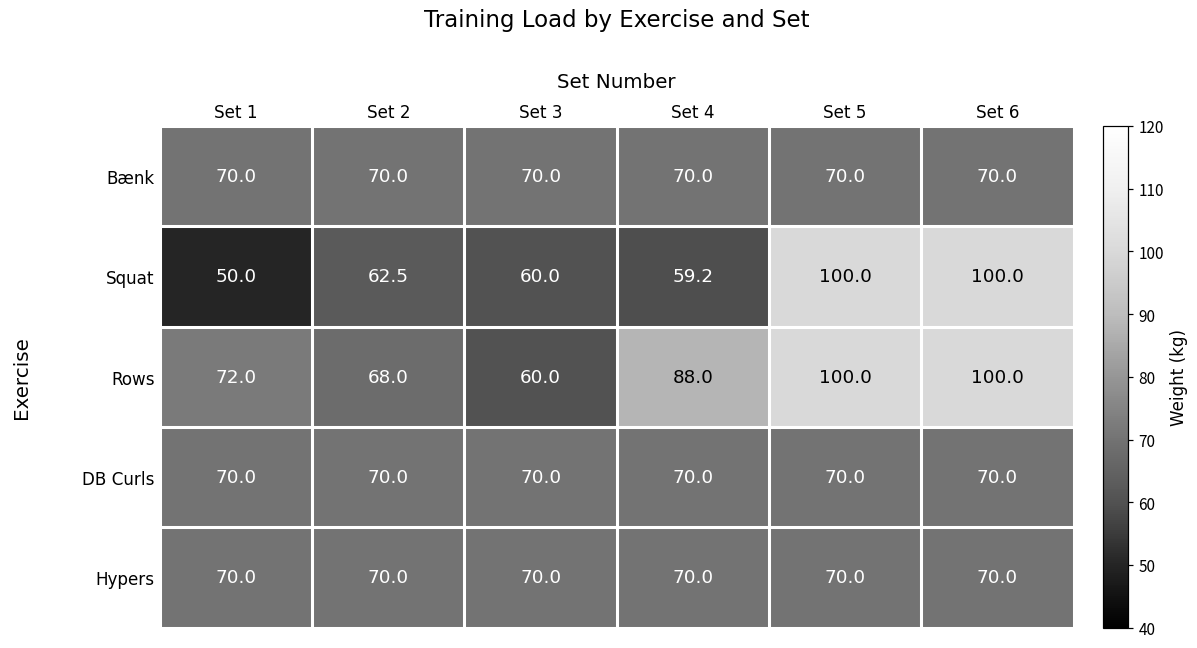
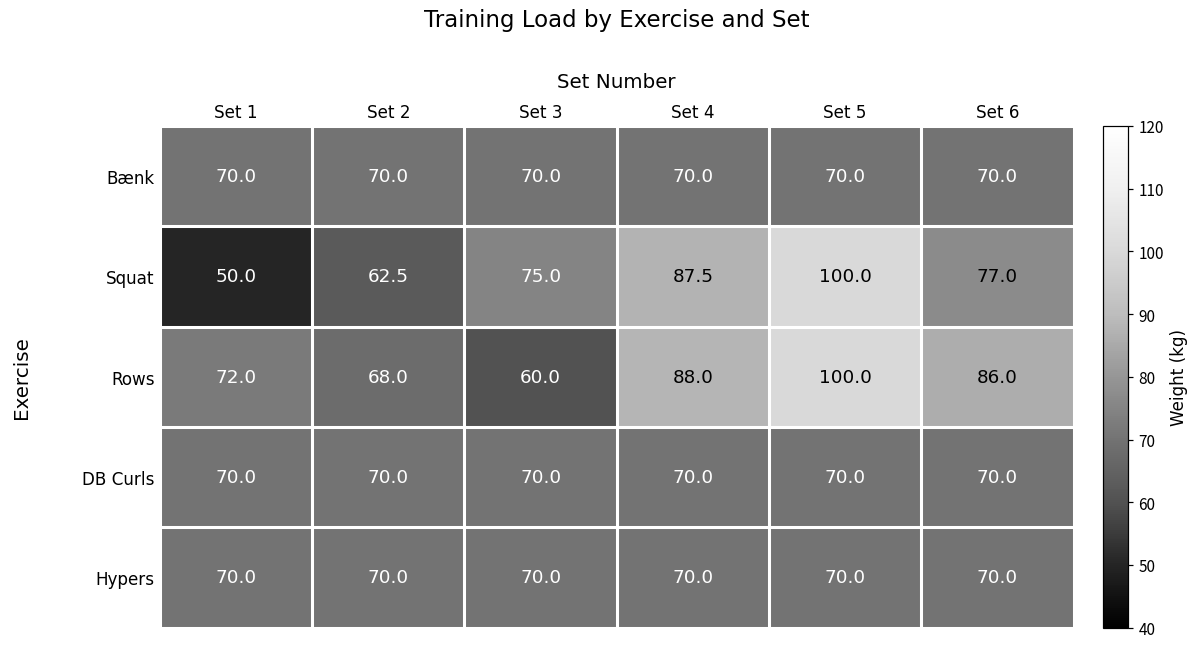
Squat, Set 3: 60.0 -> 75.0
Squat, Set 4: 59.2 -> 87.5
Squat, Set 6: 100.0 -> 77.0
Rows, Set 6: 100.0 -> 86.0
